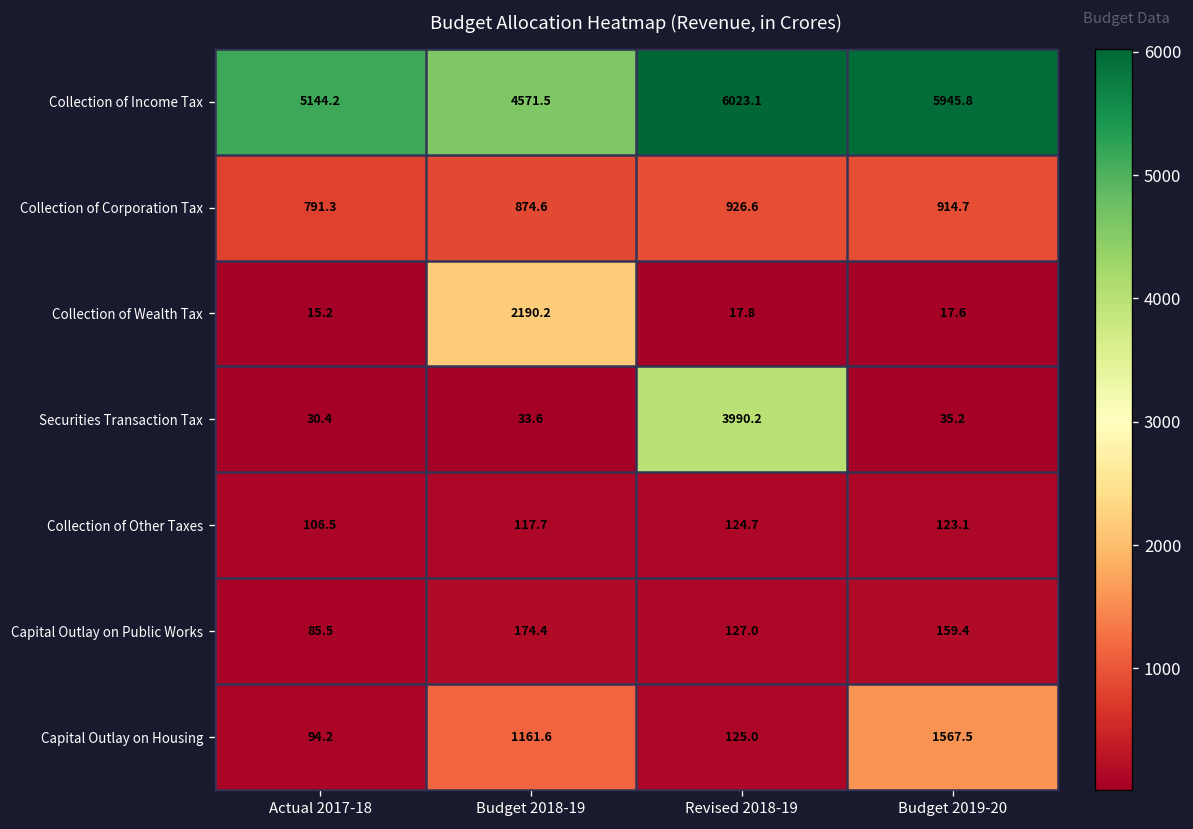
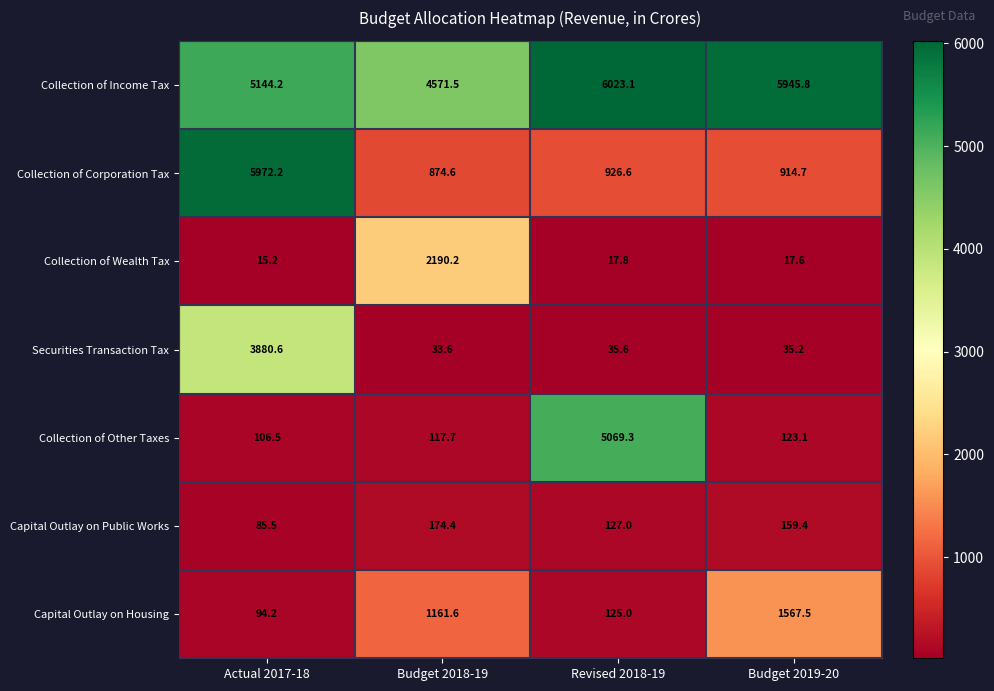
Collection of Corporation Tax, Actual 2017-18: 791.3 -> 5972.2
Securities Transaction Tax, Actual 2017-18: 30.4 -> 3880.6
Securities Transaction Tax, Revised 2018-19: 3990.2 -> 35.6
Collection of Other Taxes, Revised 2018-19: 124.7 -> 5069.3
